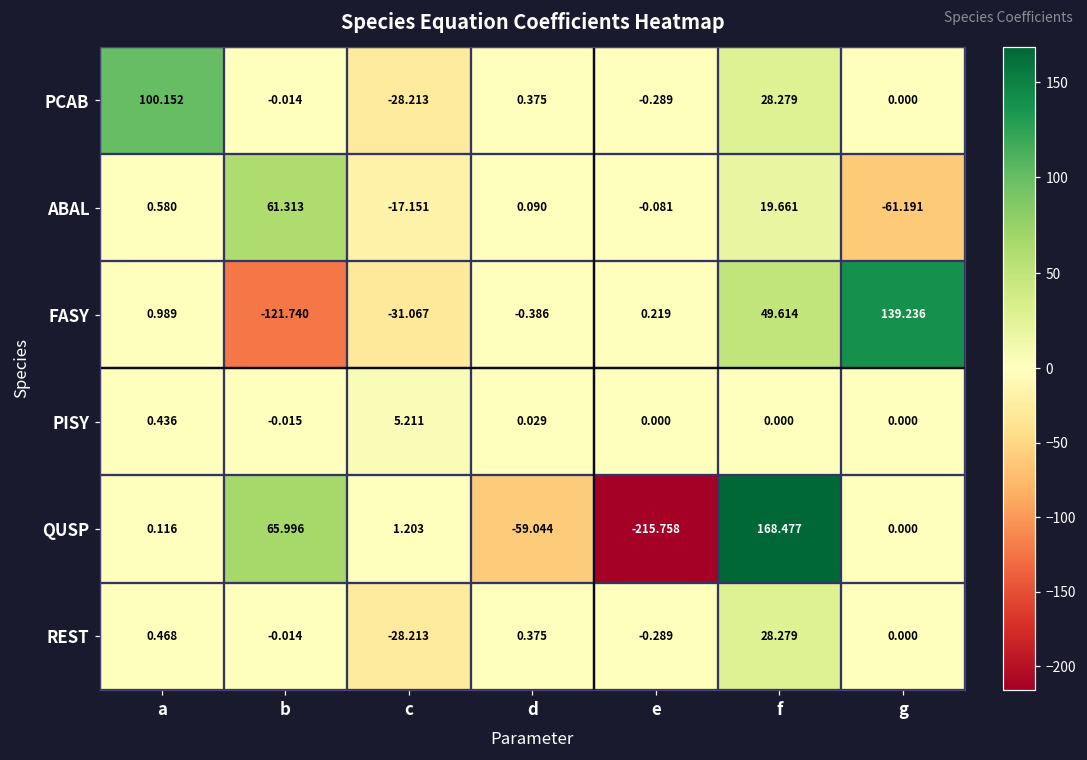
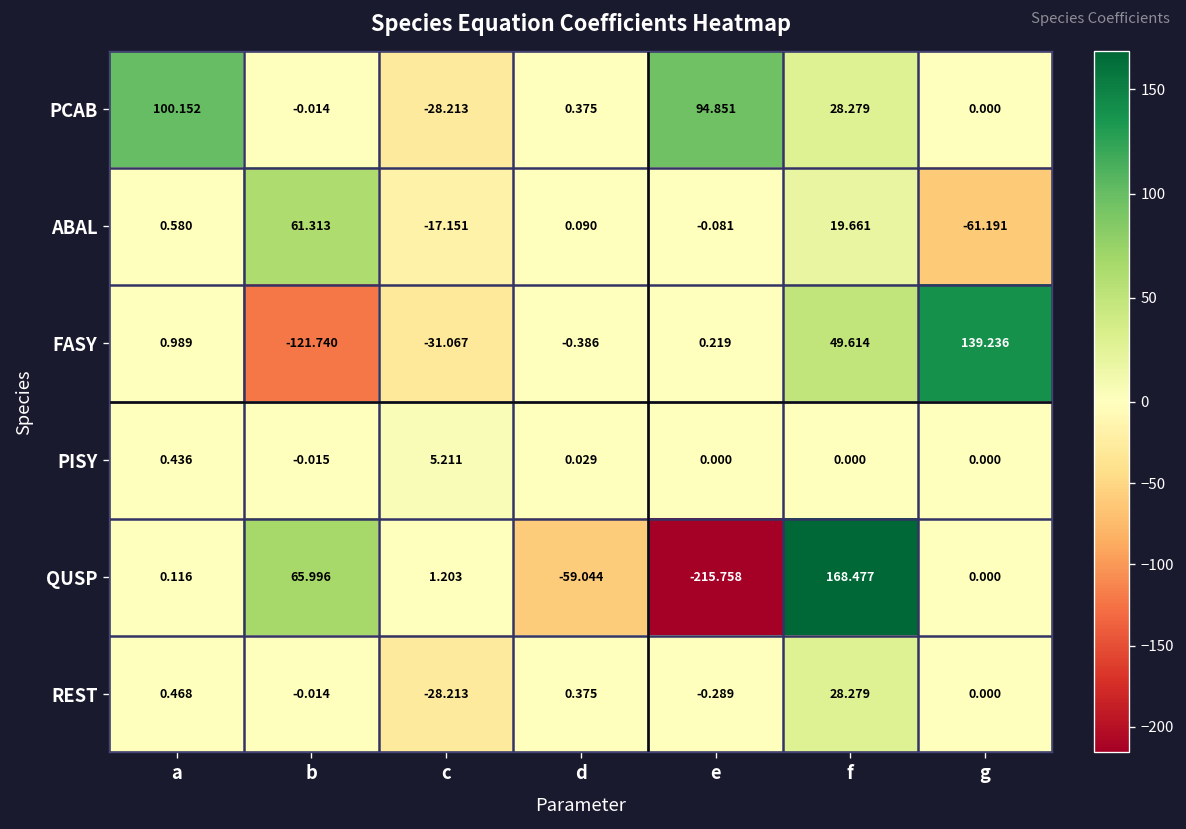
PCAB, e: -0.289 -> 94.851
